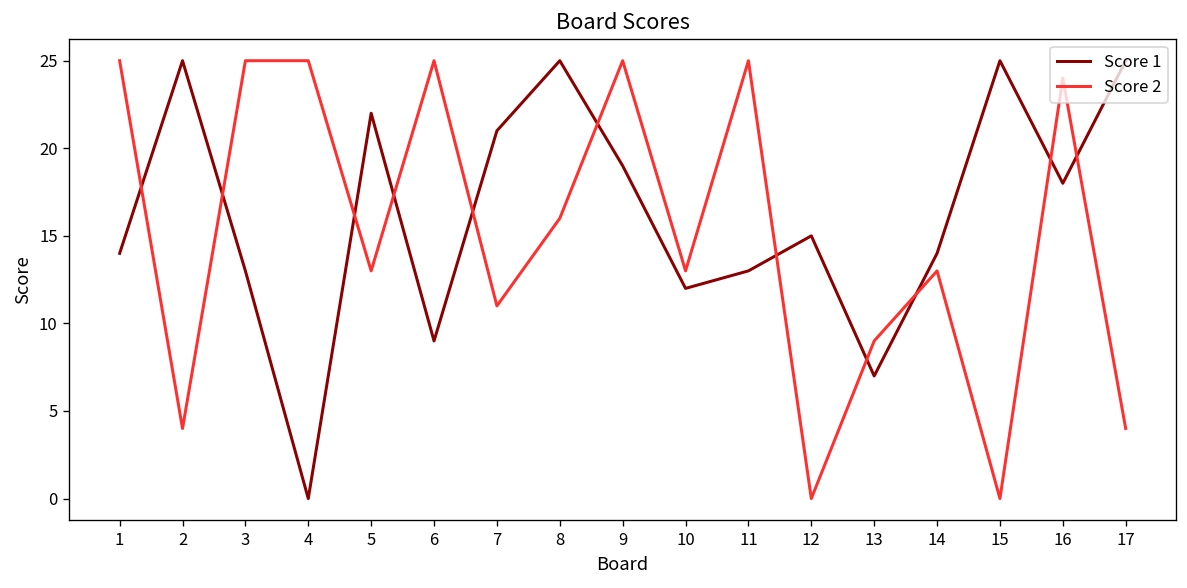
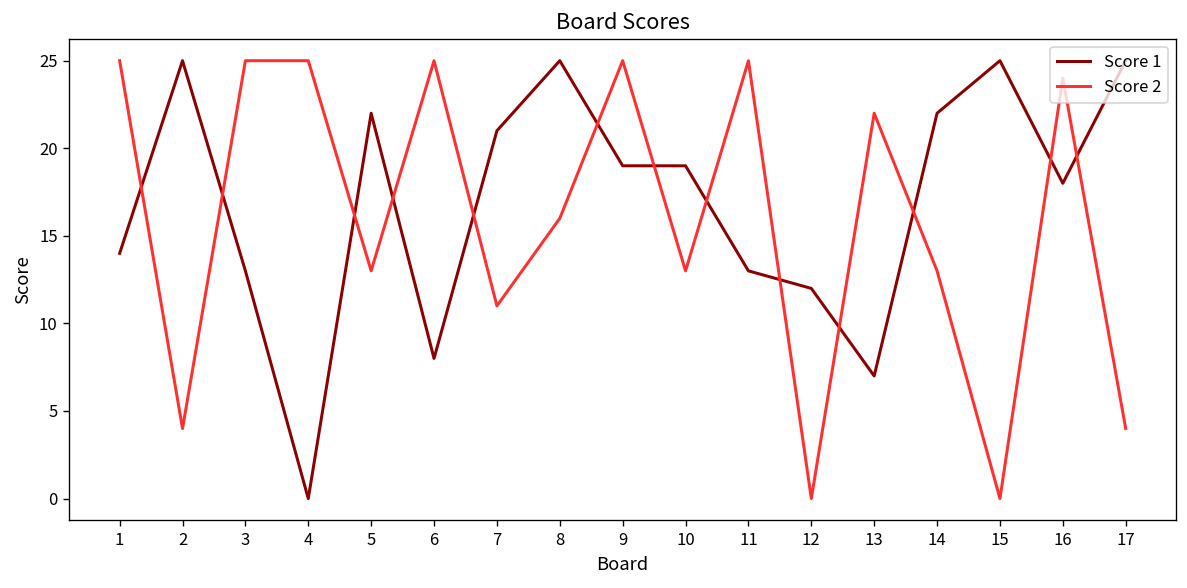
Score 1, 6: 9 -> 8
Score 1, 10: 12 -> 19
Score 1, 12: 15 -> 12
Score 2, 13: 9 -> 22
Score 1, 14: 14 -> 22
